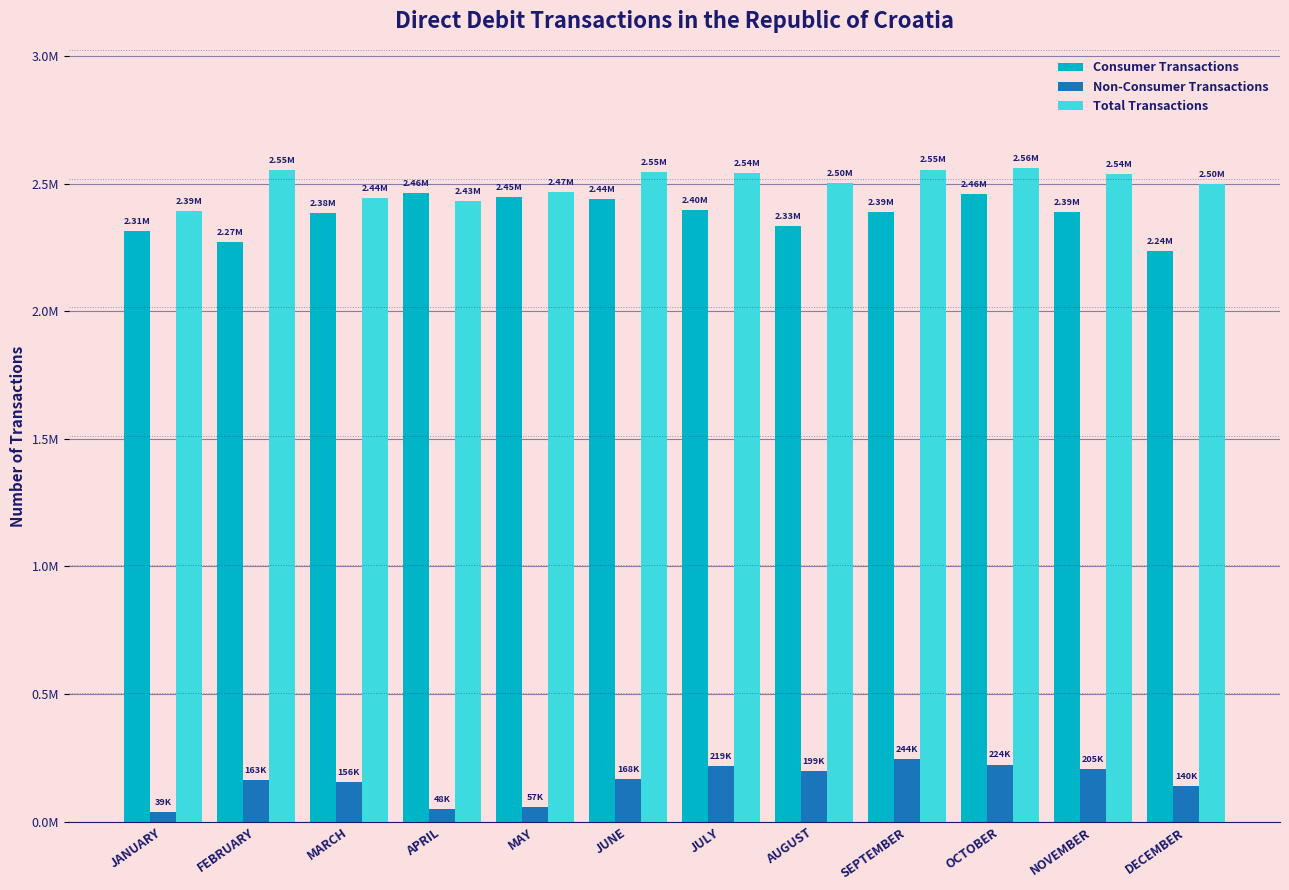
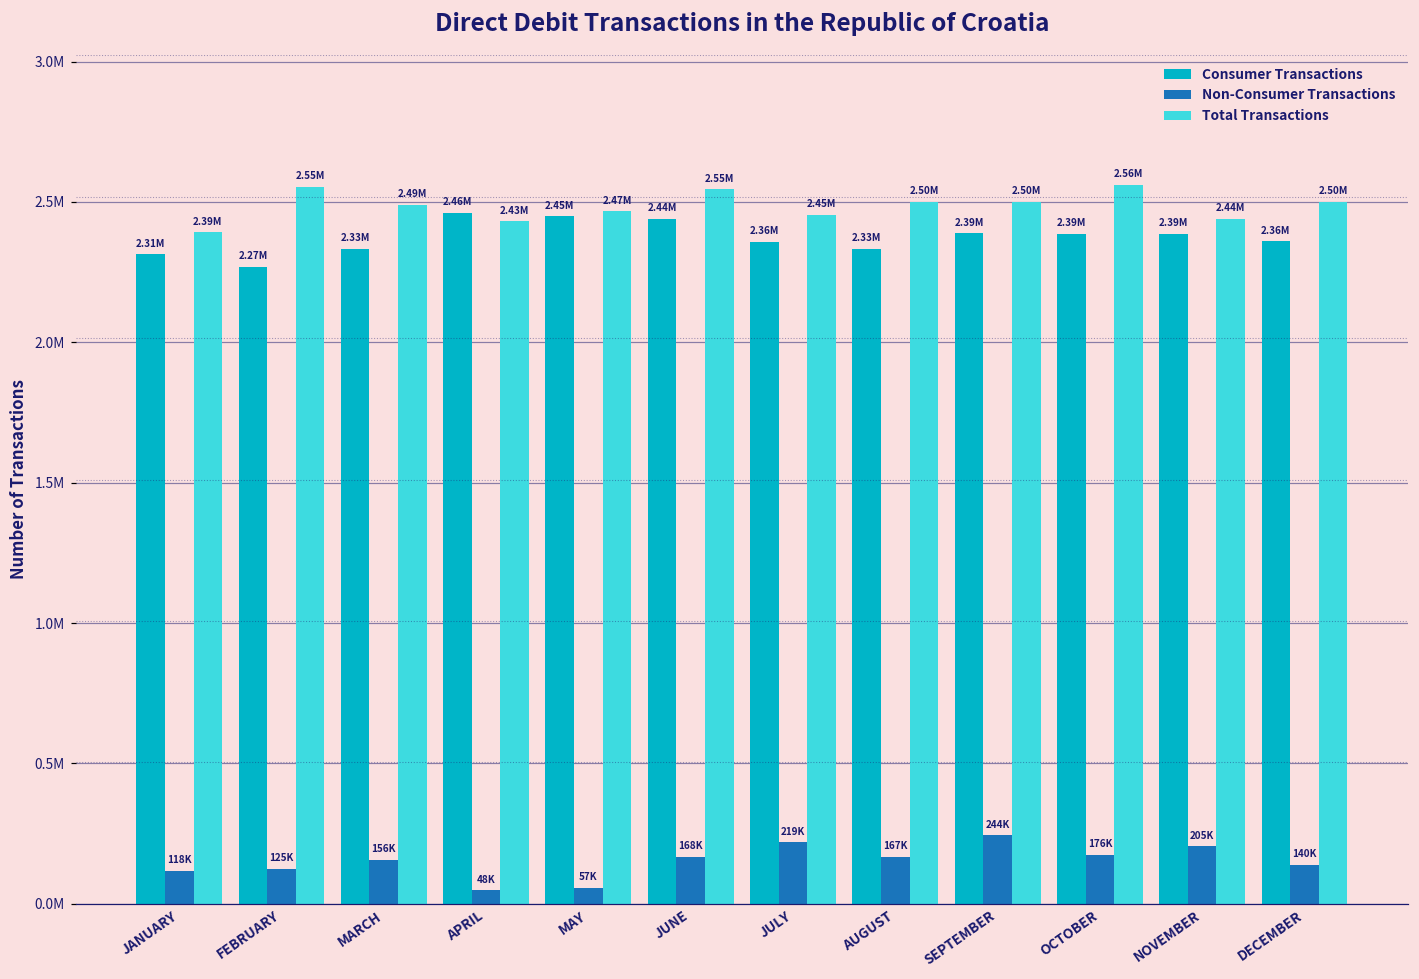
Non-Consumer Transactions, JANUARY: 39K -> 118K
Non-Consumer Transactions, FEBRUARY: 163K -> 125K
Consumer Transactions, MARCH: 2.38M -> 2.33M
Total Transactions, MARCH: 2.44M -> 2.49M
Consumer Transactions, JULY: 2.40M -> 2.36M
Total Transactions, JULY: 2.54M -> 2.45M
Non-Consumer Transactions, AUGUST: 199K -> 167K
Total Transactions, SEPTEMBER: 2.55M -> 2.50M
Consumer Transactions, OCTOBER: 2.46M -> 2.39M
Non-Consumer Transactions, OCTOBER: 224K -> 176K
Total Transactions, NOVEMBER: 2.54M -> 2.44M
Consumer Transactions, DECEMBER: 2.24M -> 2.36M
